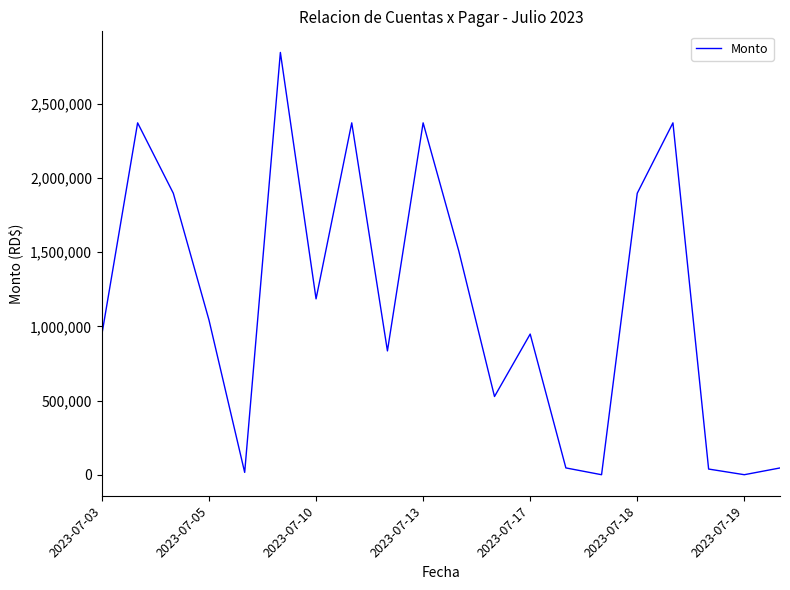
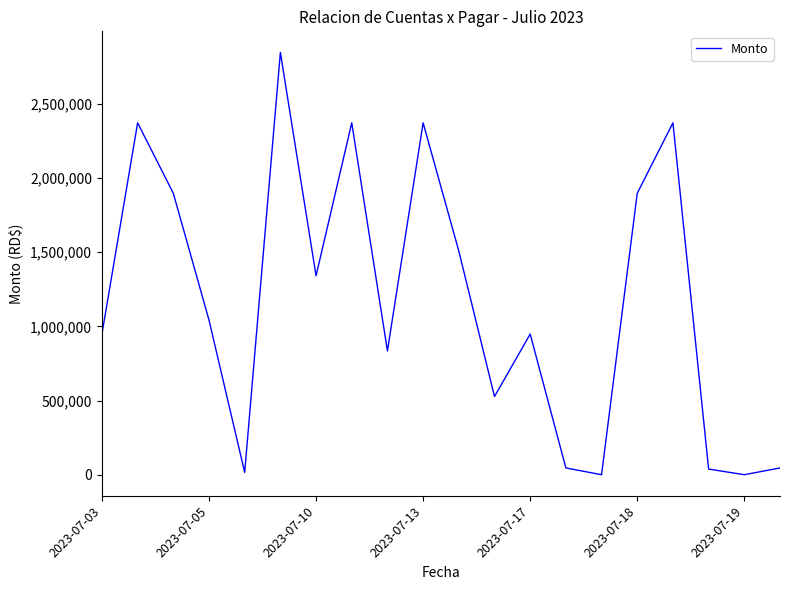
2023-07-10: 1,190,000 -> 1,340,000
